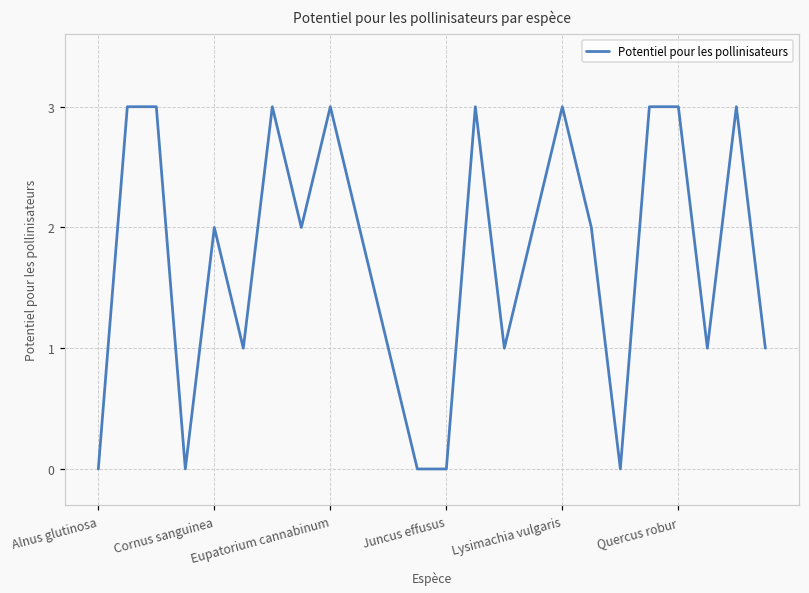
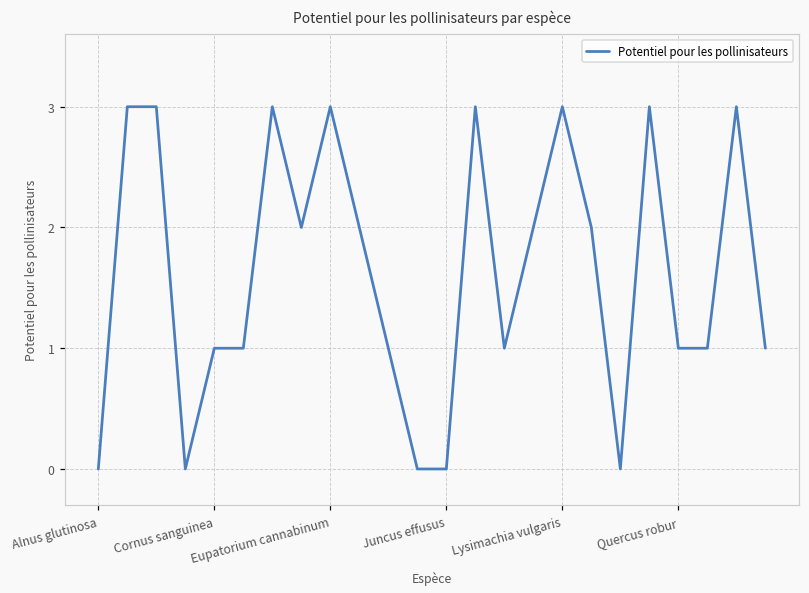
Cornus sanguinea: 2 -> 1
Quercus robur: 3 -> 1
